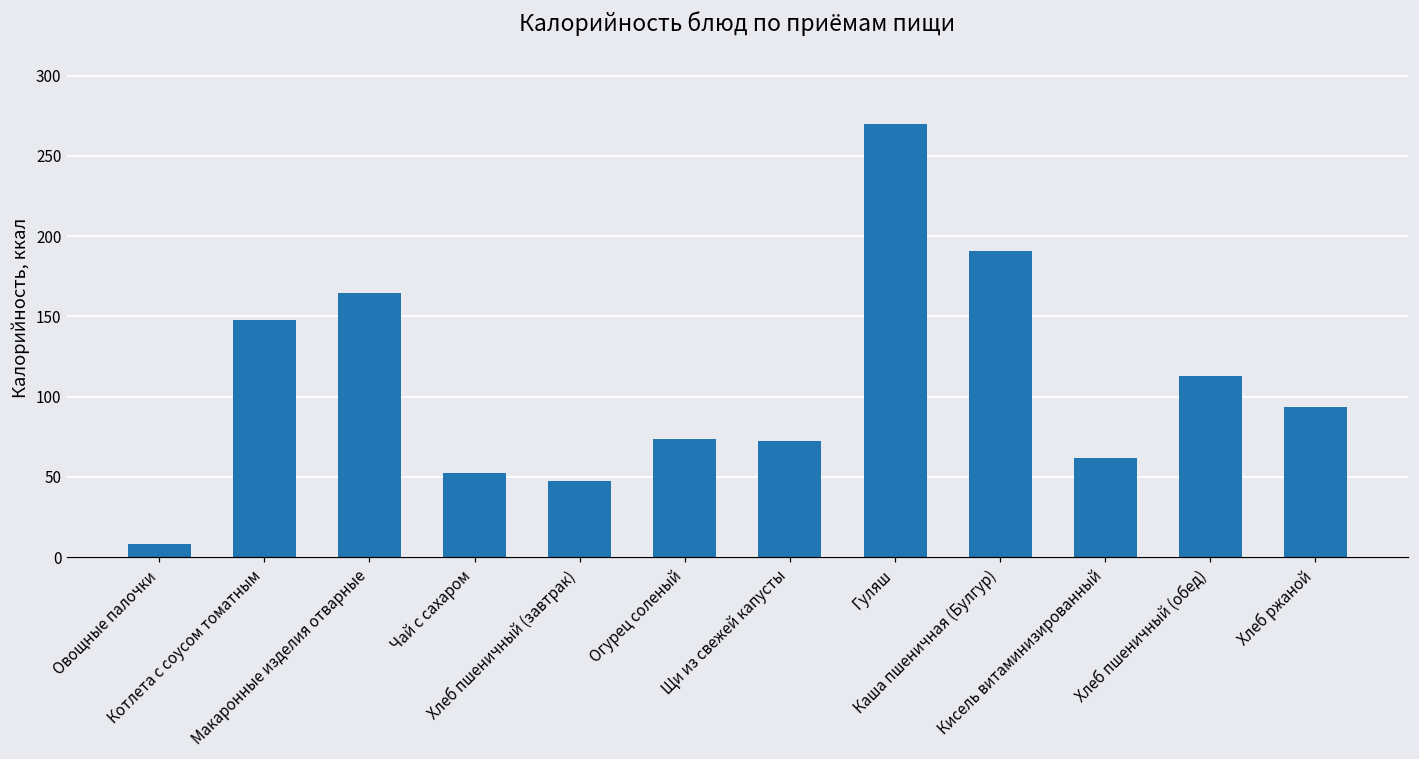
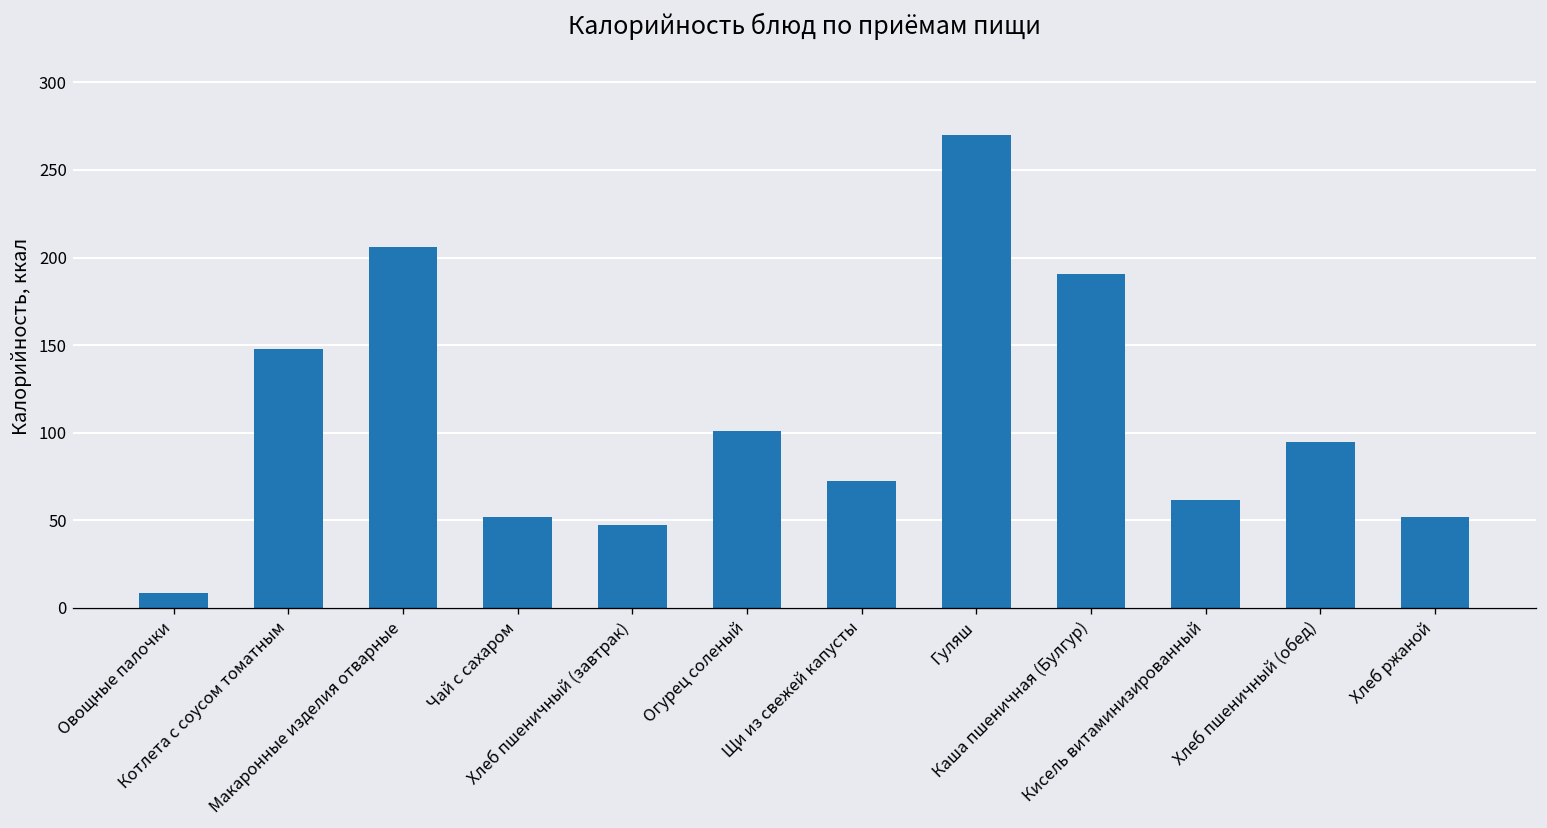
Макаронные изделия отварные: 164 -> 206
Огурец соленый: 74 -> 101
Хлеб пшеничный (обед): 113 -> 95
Хлеб ржаной: 94 -> 52
